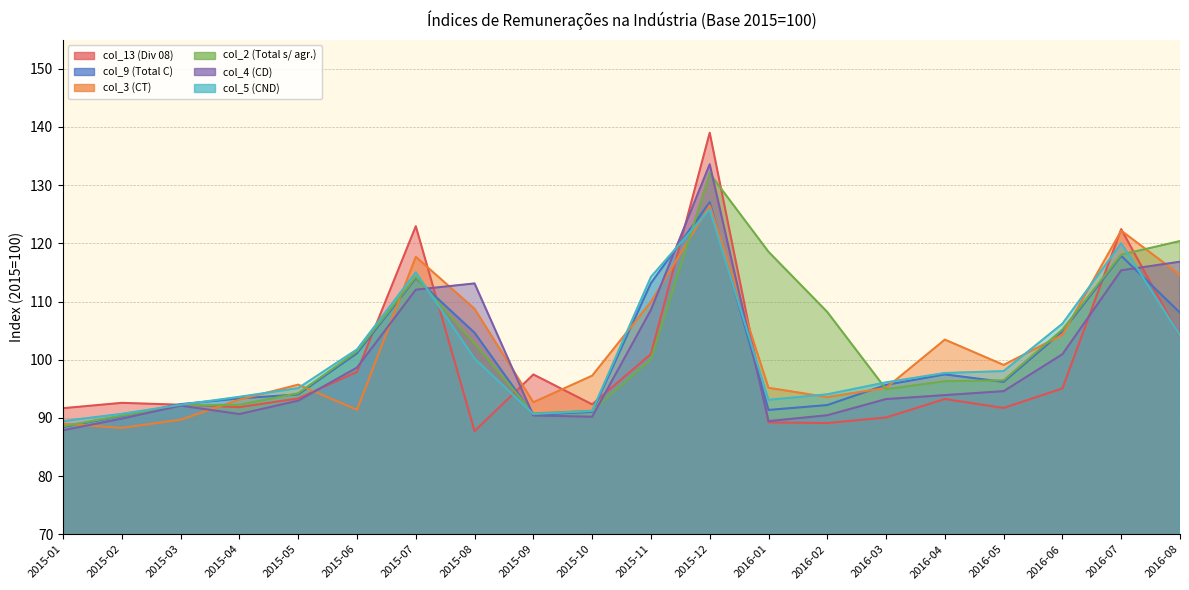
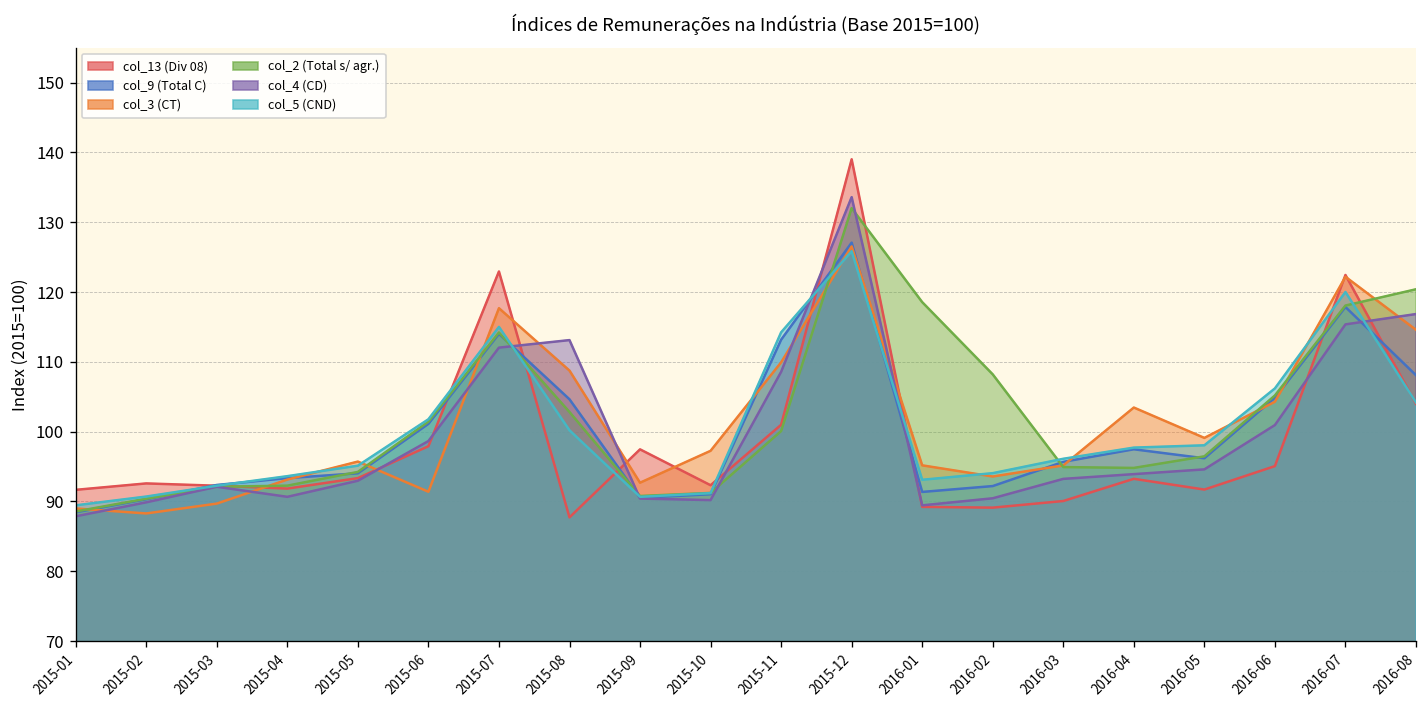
col_2 (Total s/ agr.), 2016-04: 96 -> 95
